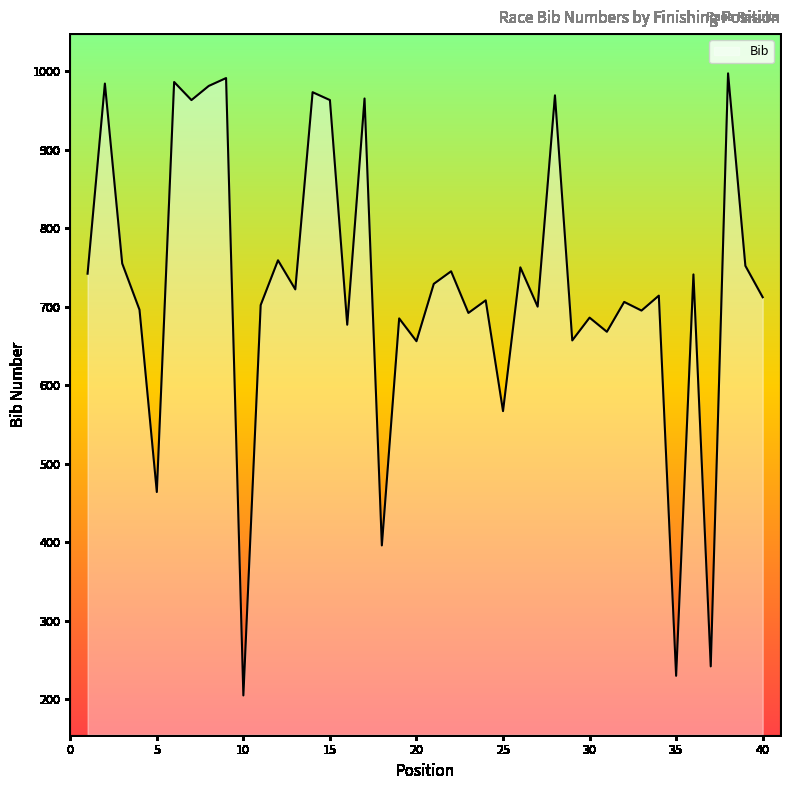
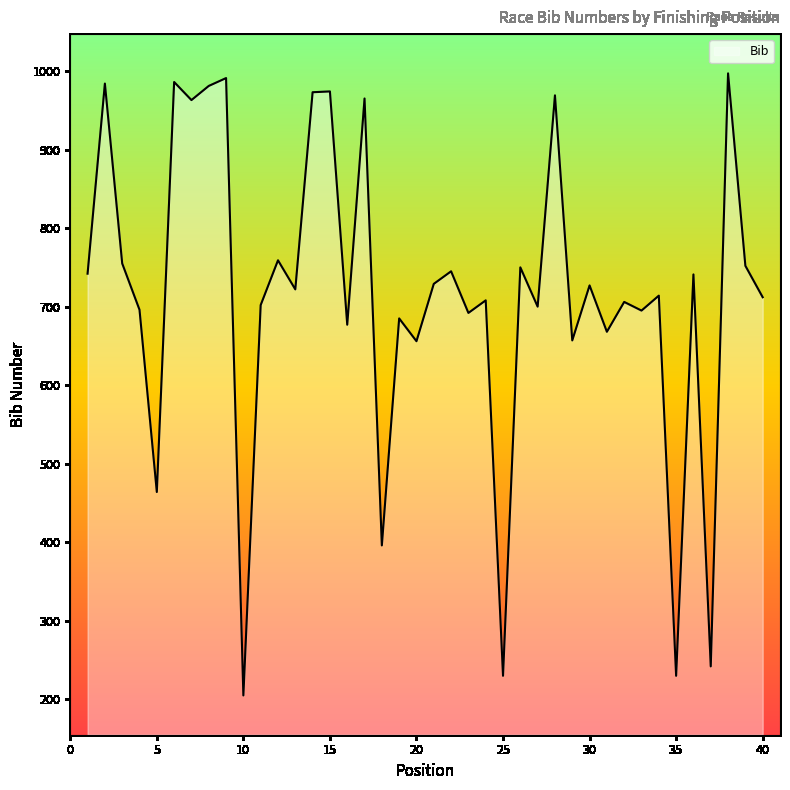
15: 960 -> 970
25: 570 -> 230
30: 690 -> 730
